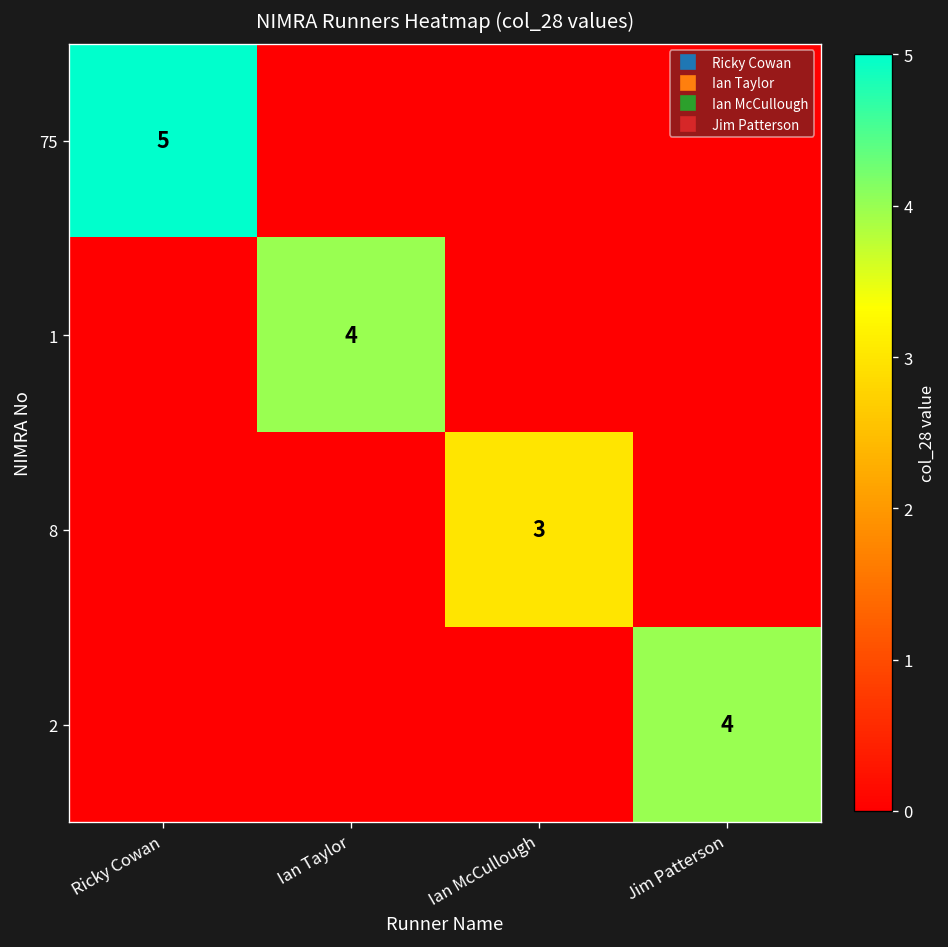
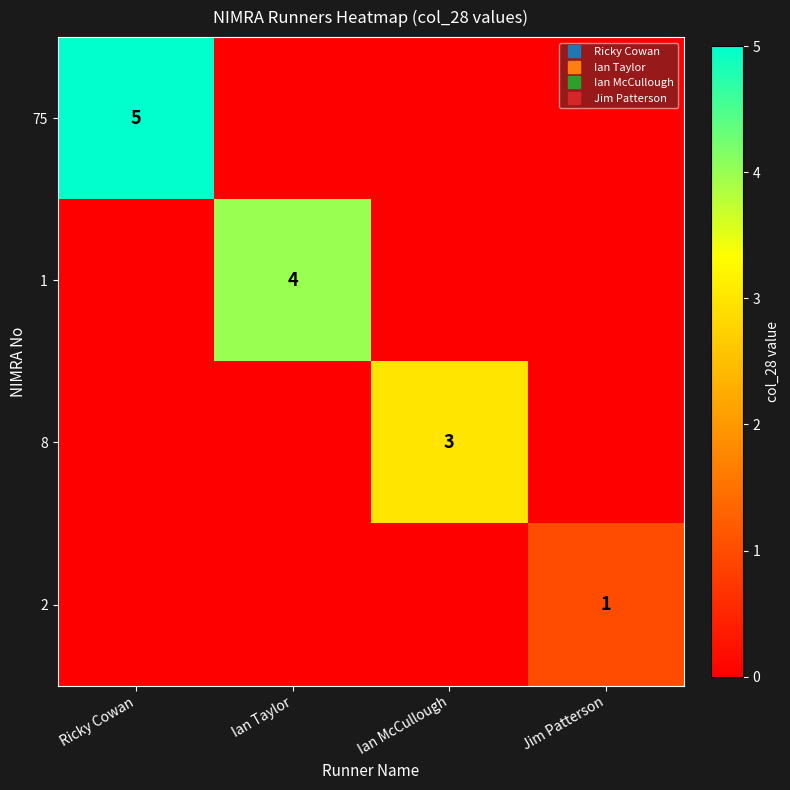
2, Jim Patterson: 4 -> 1
